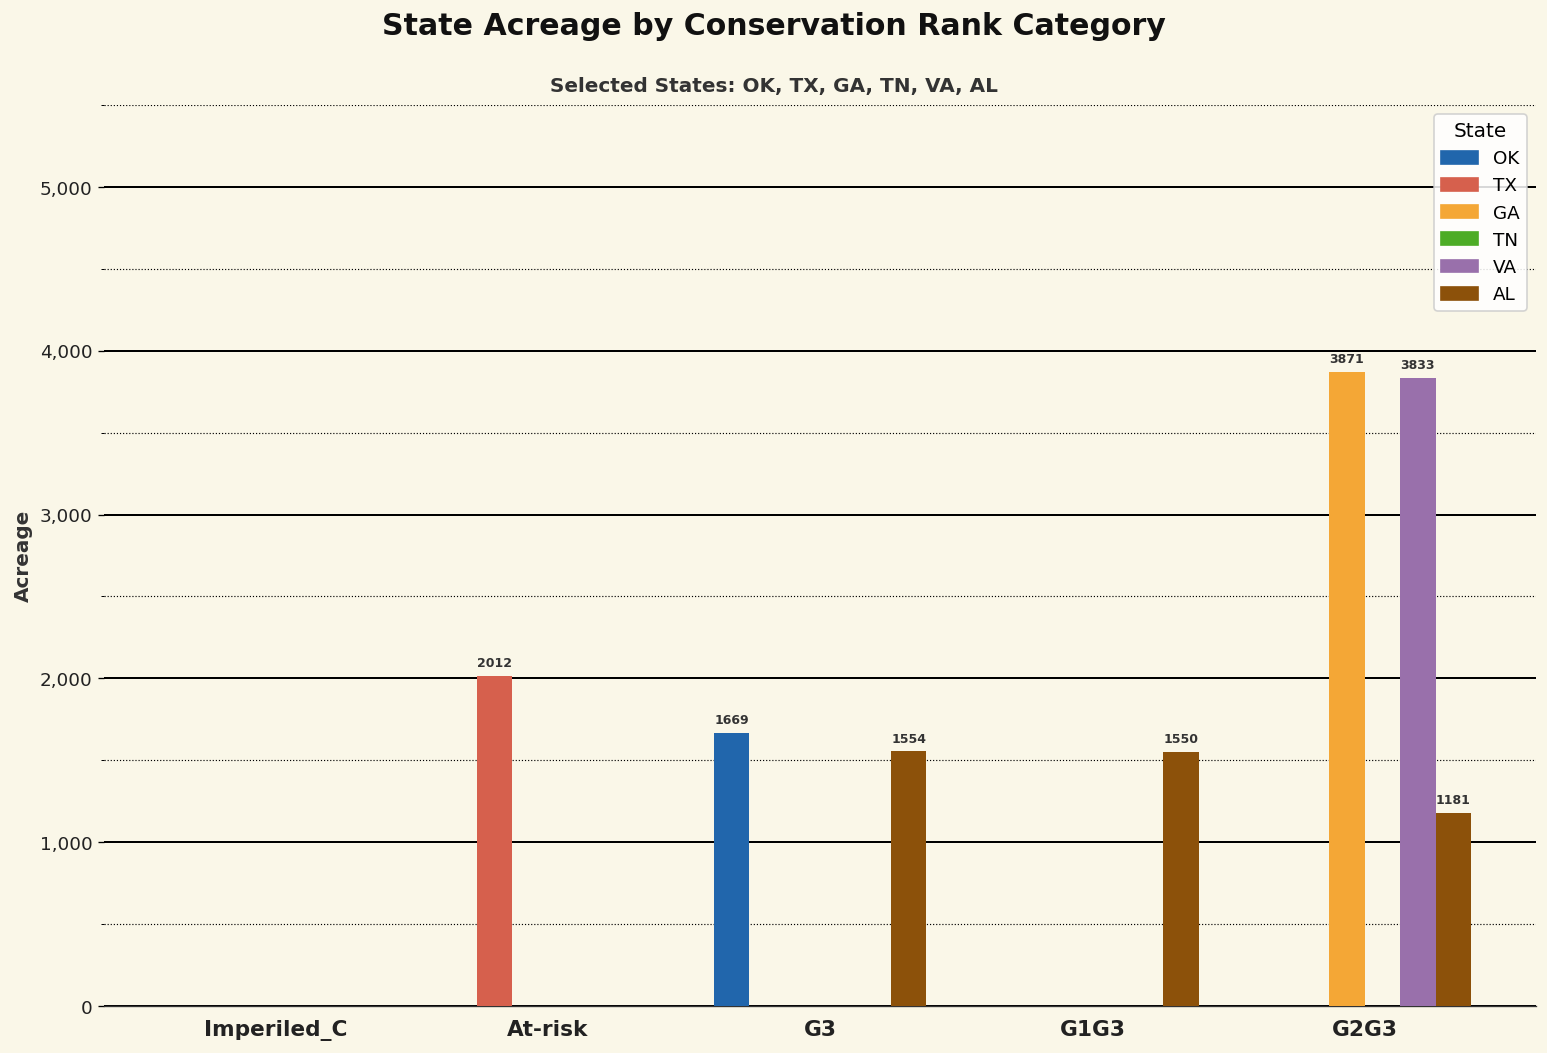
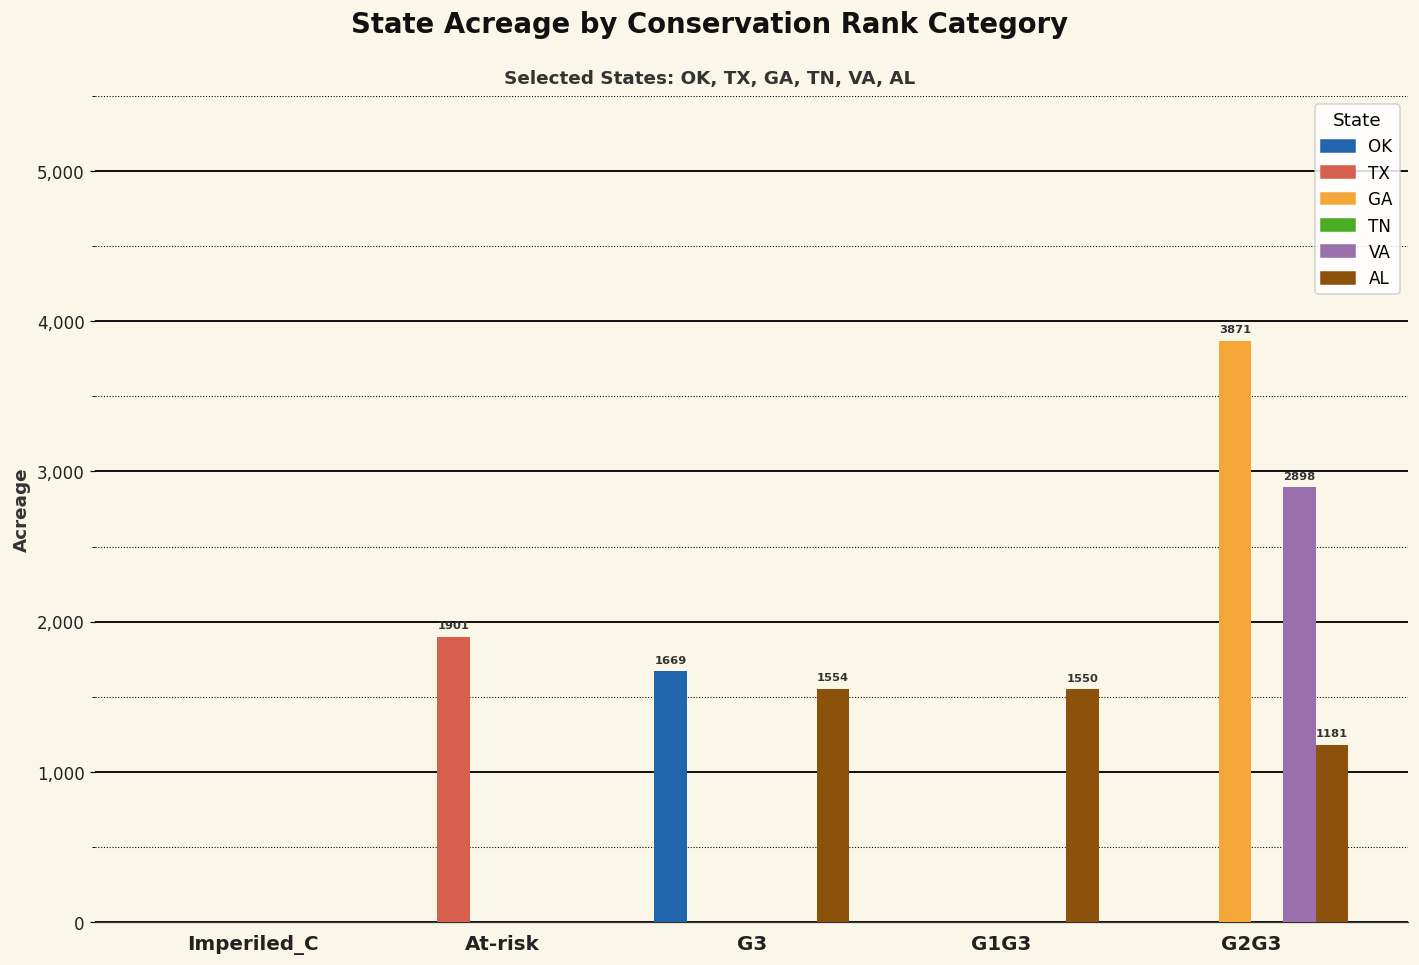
TX, At-risk: 2012 -> 1901
VA, G2G3: 3833 -> 2898
